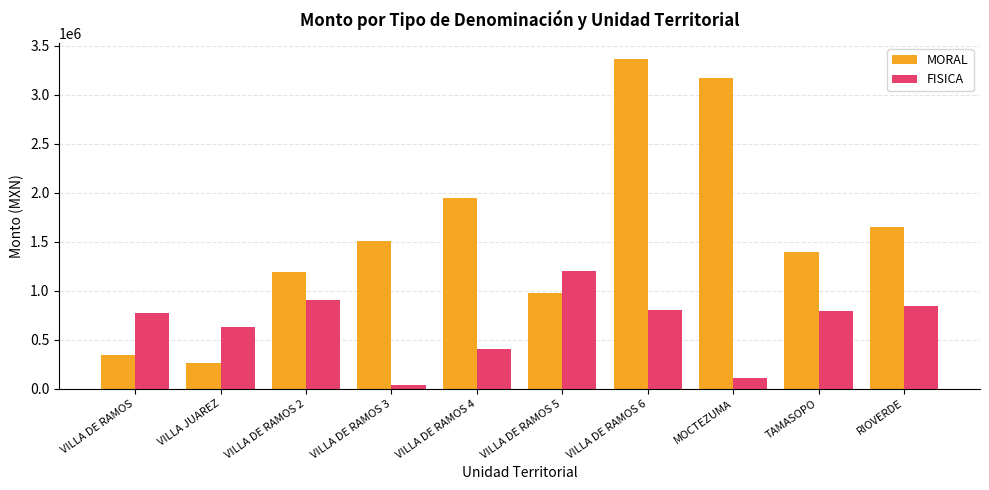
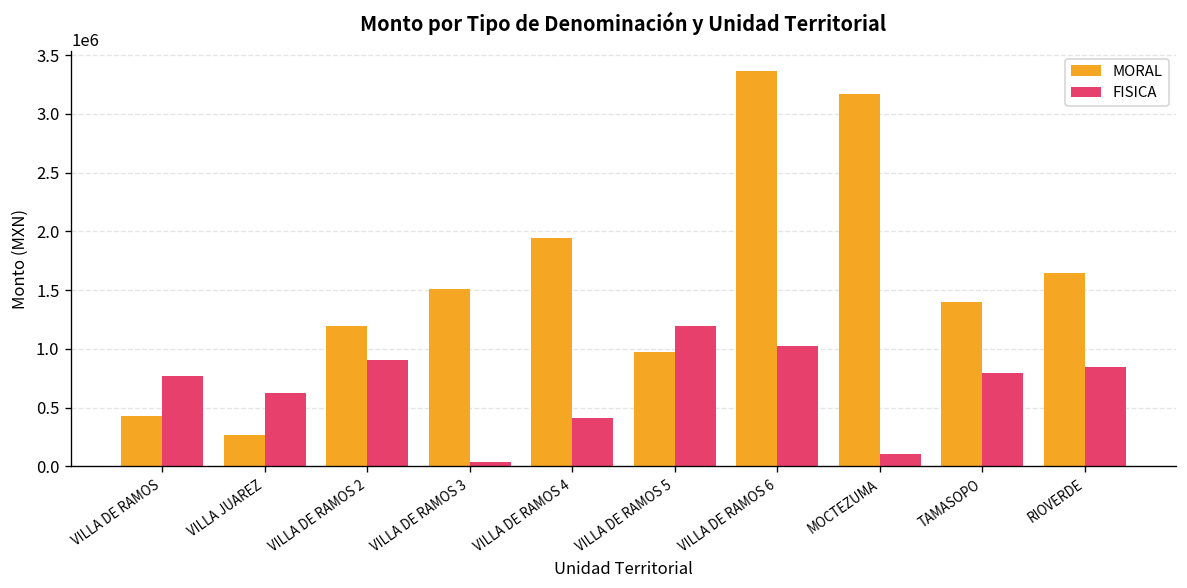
MORAL, VILLA DE RAMOS: 300000 -> 400000
FISICA, VILLA DE RAMOS 6: 800000 -> 1000000
